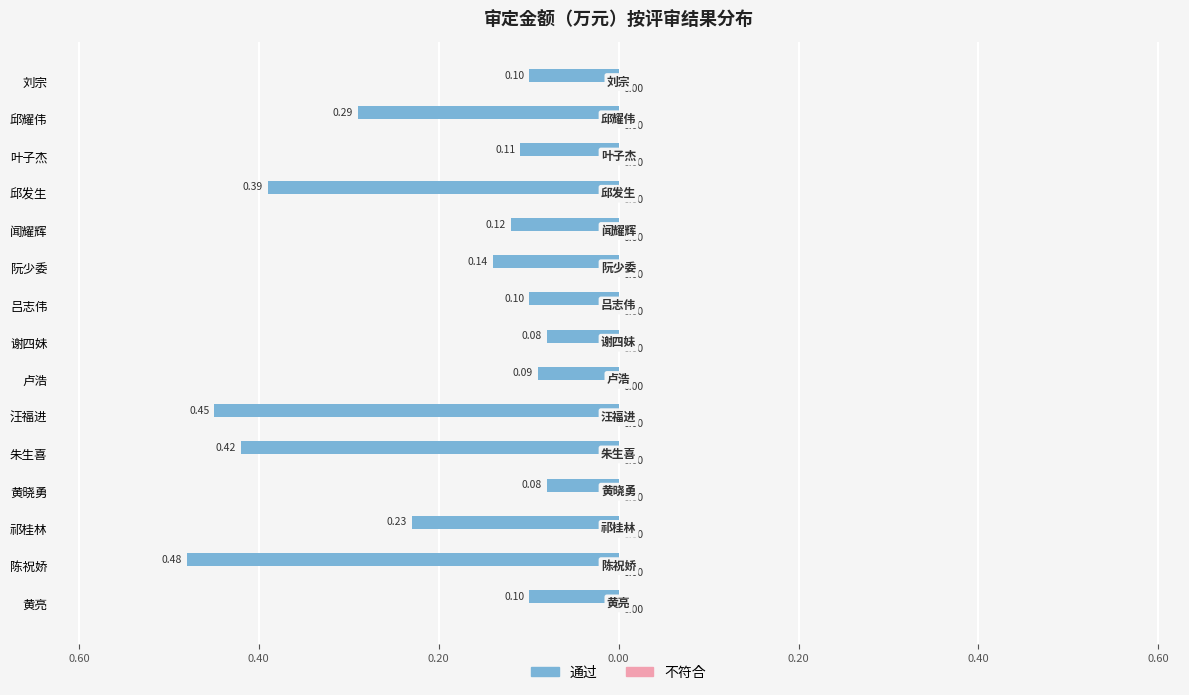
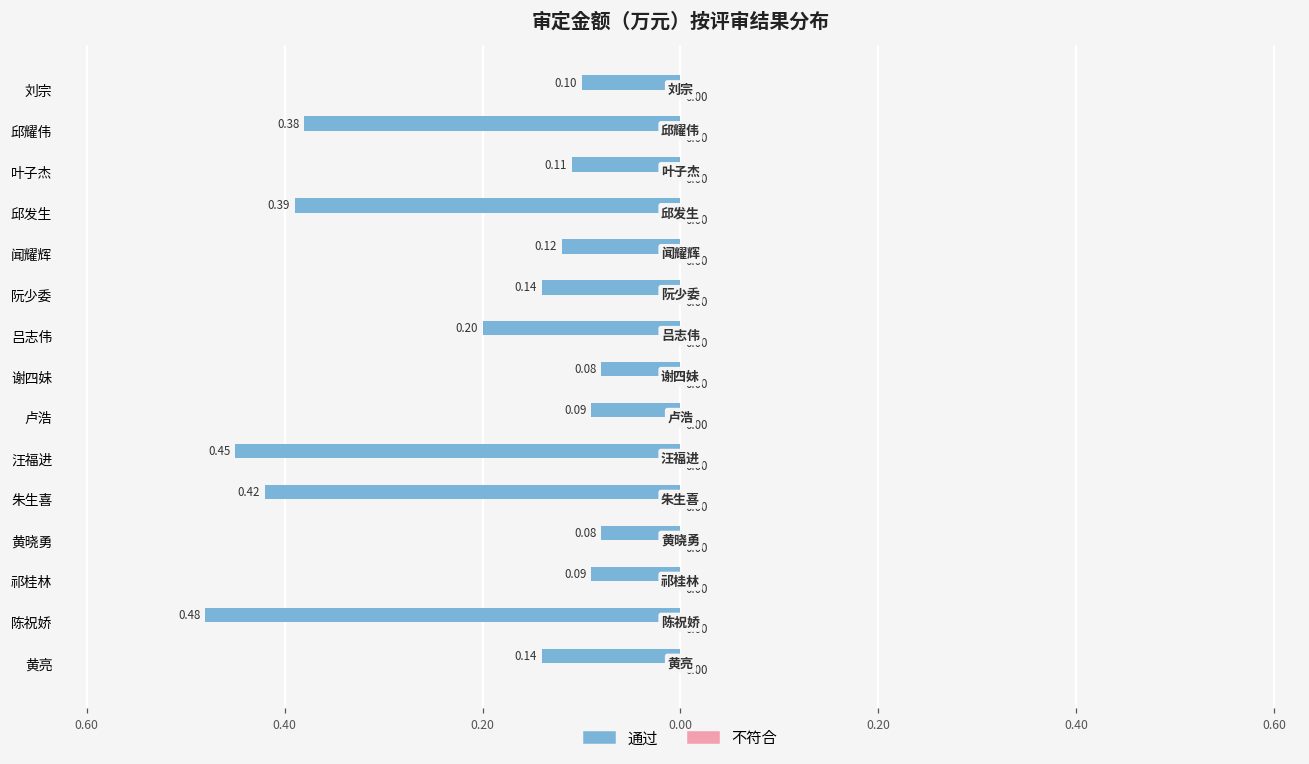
通过, 邱耀伟: 0.29 -> 0.38
通过, 吕志伟: 0.10 -> 0.20
通过, 祁桂林: 0.23 -> 0.09
通过, 黄亮: 0.10 -> 0.14
